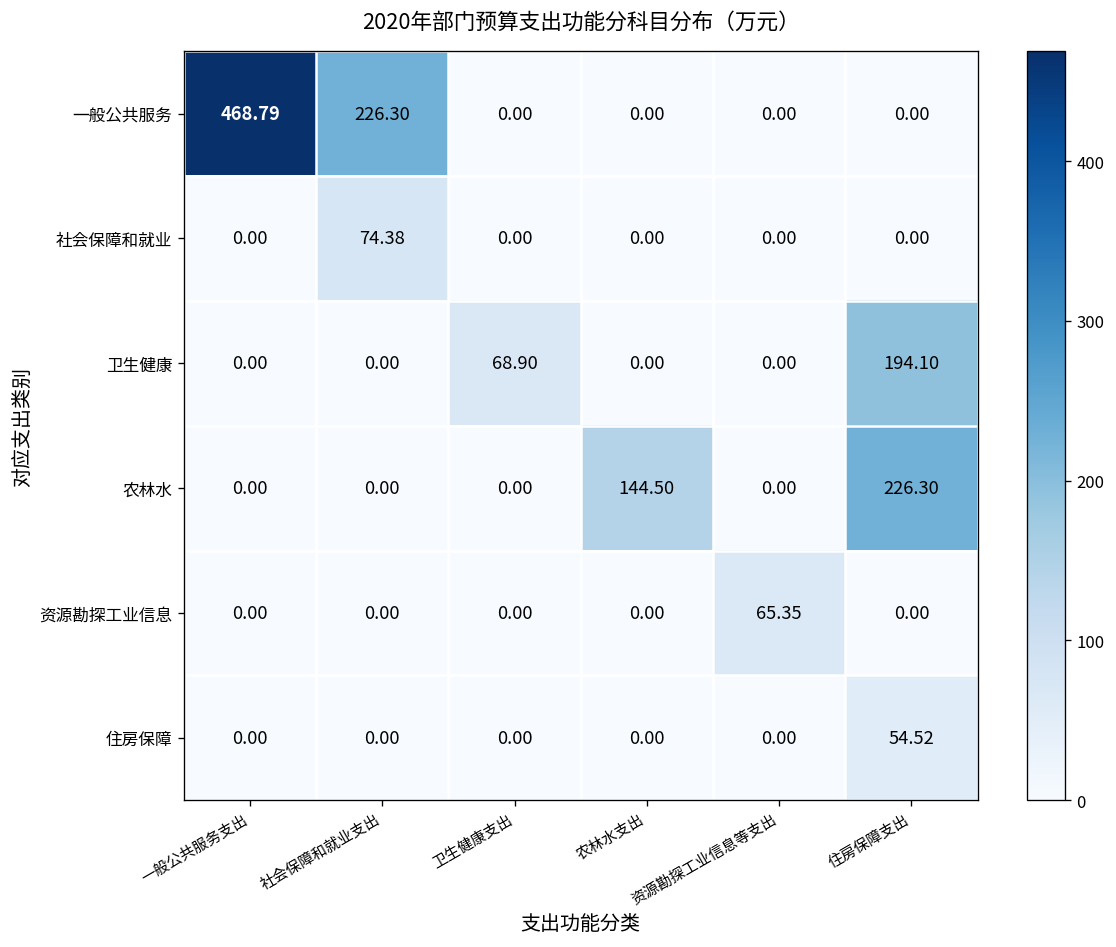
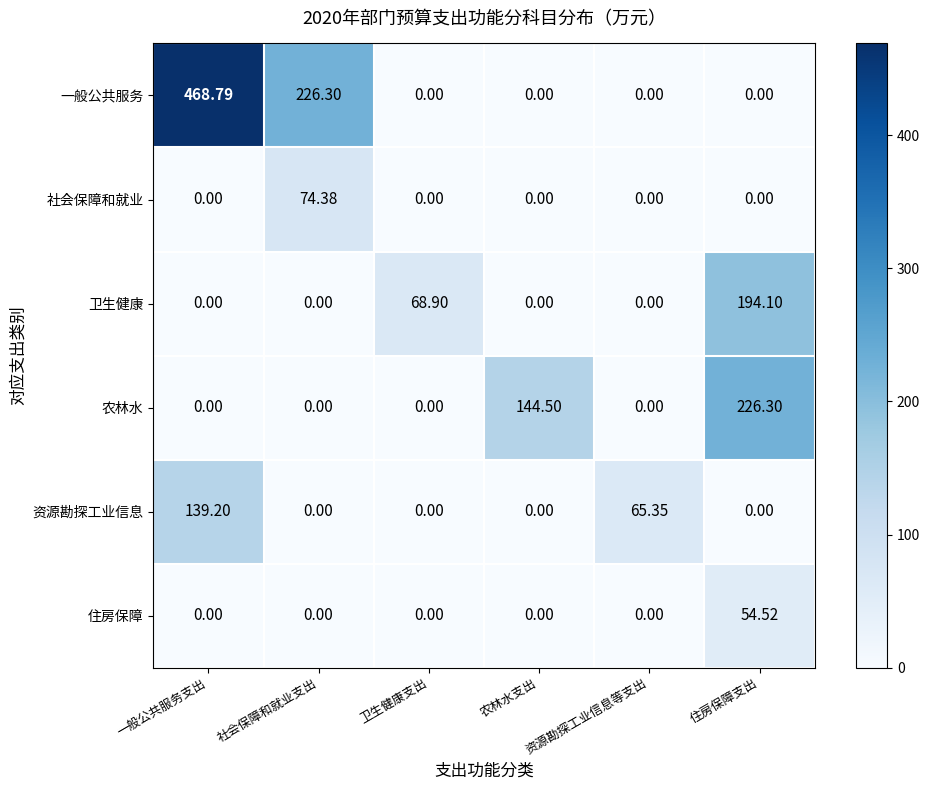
资源勘探工业信息, 一般公共服务支出: 0.00 -> 139.20
